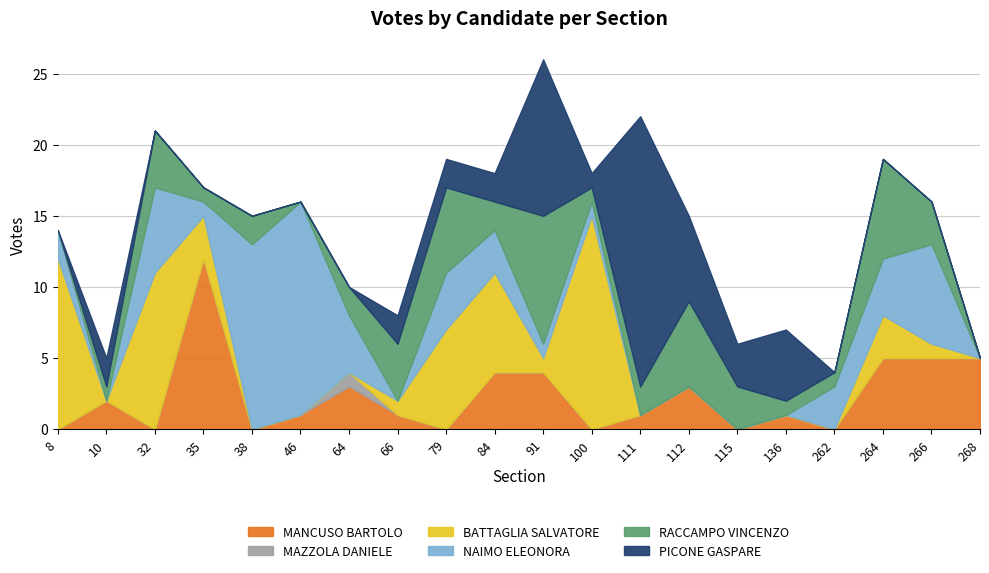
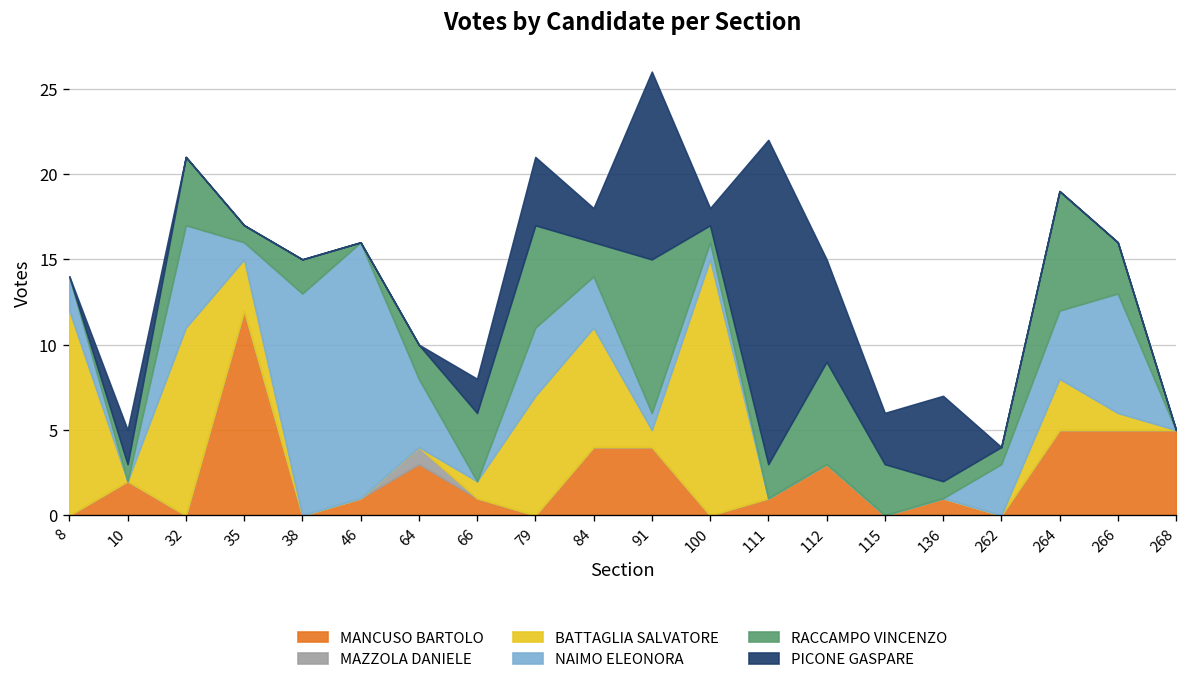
PICONE GASPARE, 79: 2 -> 4
